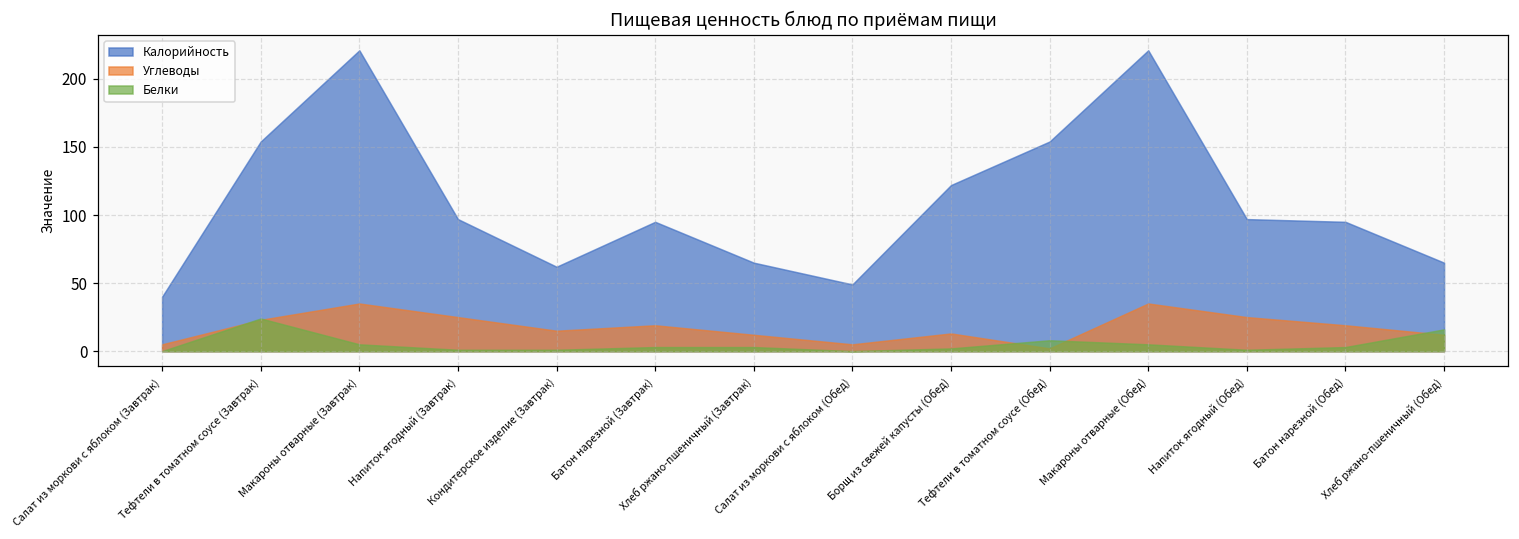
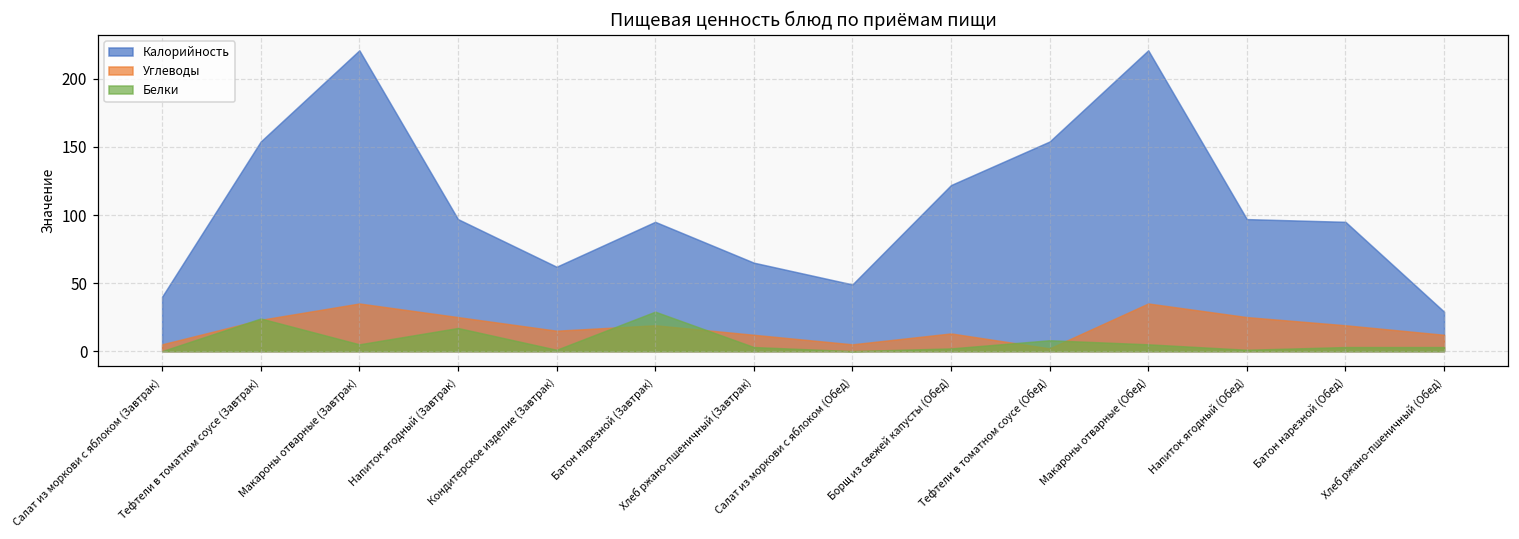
Белки, Напиток ягодный (Завтрак): 1 -> 17
Белки, Батон нарезной (Завтрак): 3 -> 29
Калорийность, Хлеб ржано-пшеничный (Обед): 65 -> 29
Белки, Хлеб ржано-пшеничный (Обед): 16 -> 3
